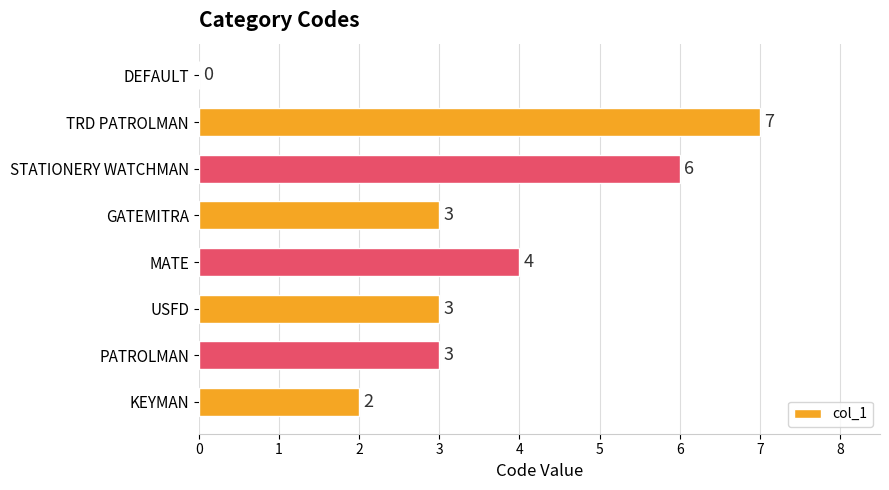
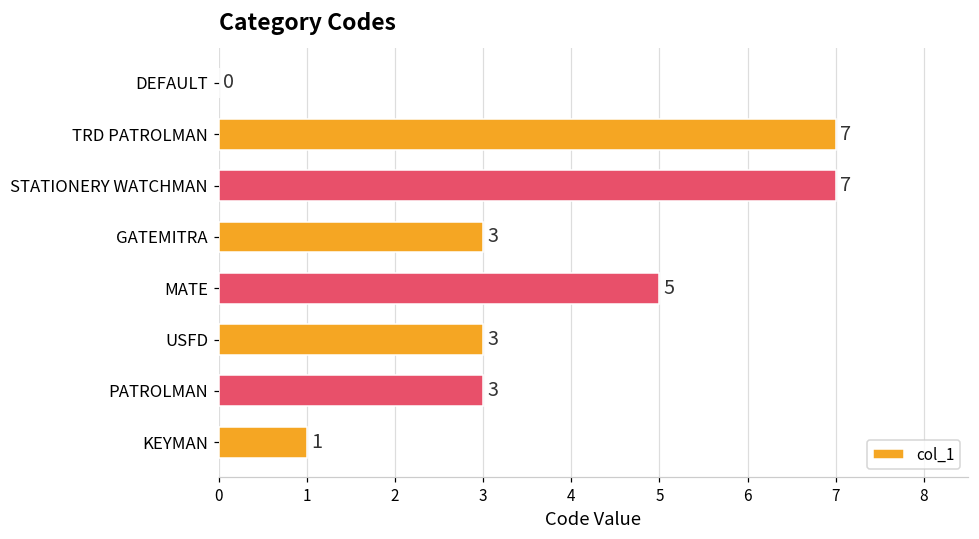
STATIONERY WATCHMAN: 6 -> 7
MATE: 4 -> 5
KEYMAN: 2 -> 1
